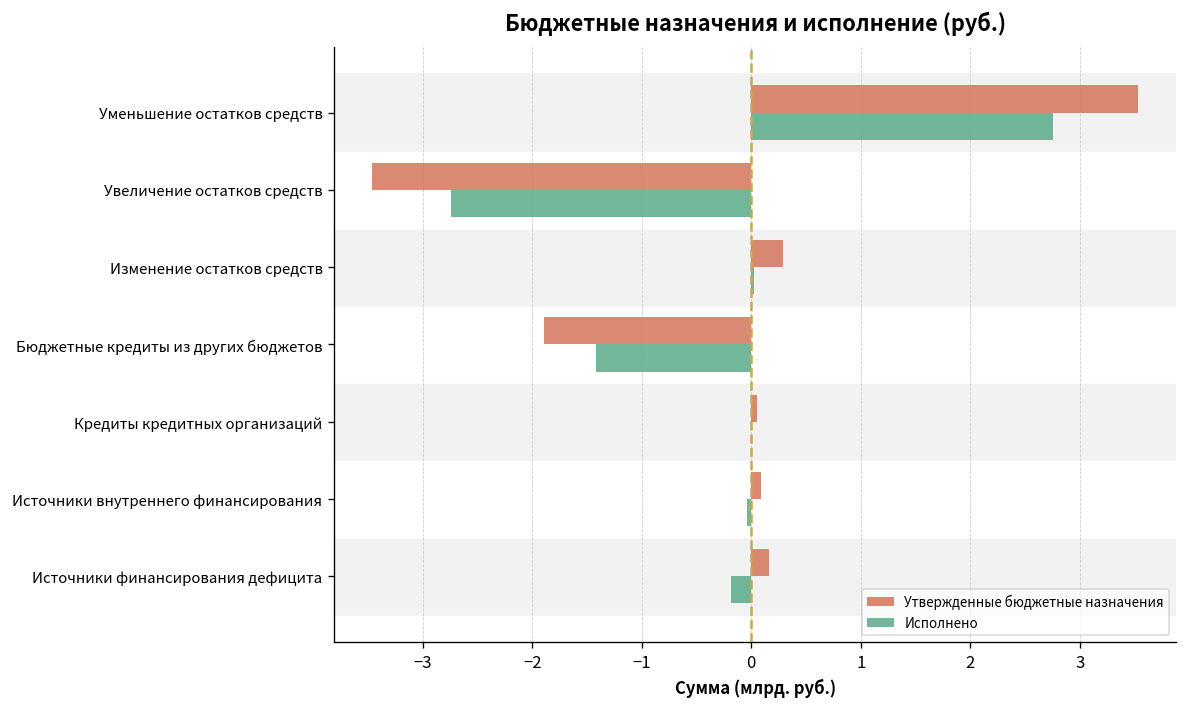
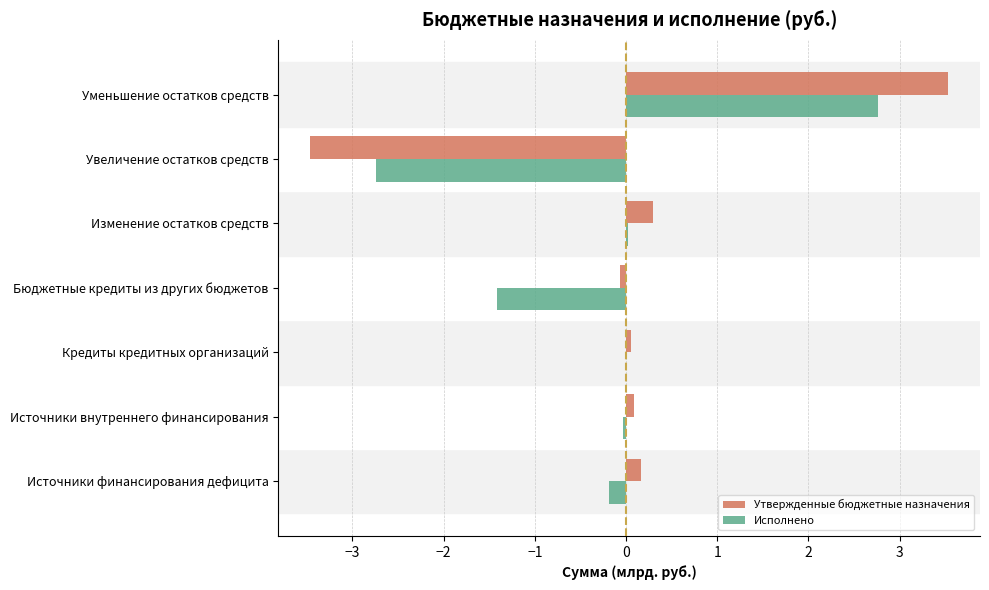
Утвержденные бюджетные назначения, Бюджетные кредиты из других бюджетов: -1.9 -> -0.1
